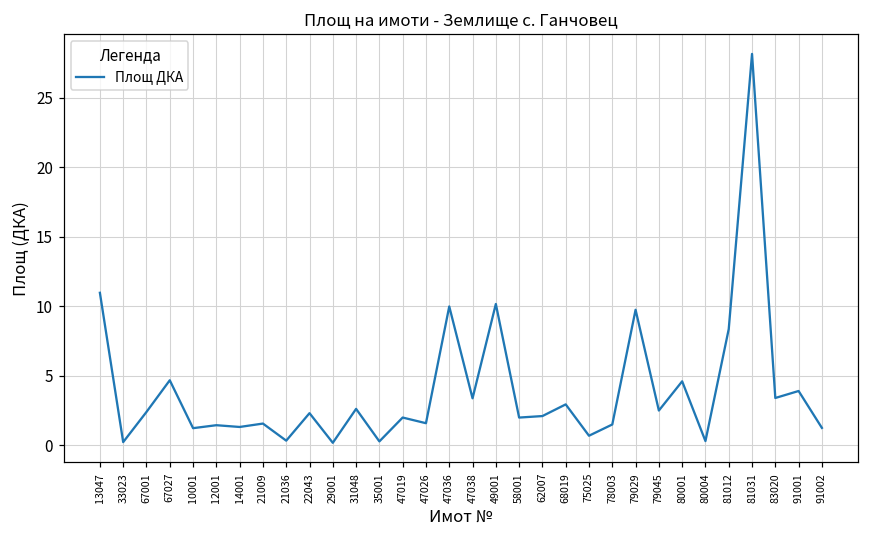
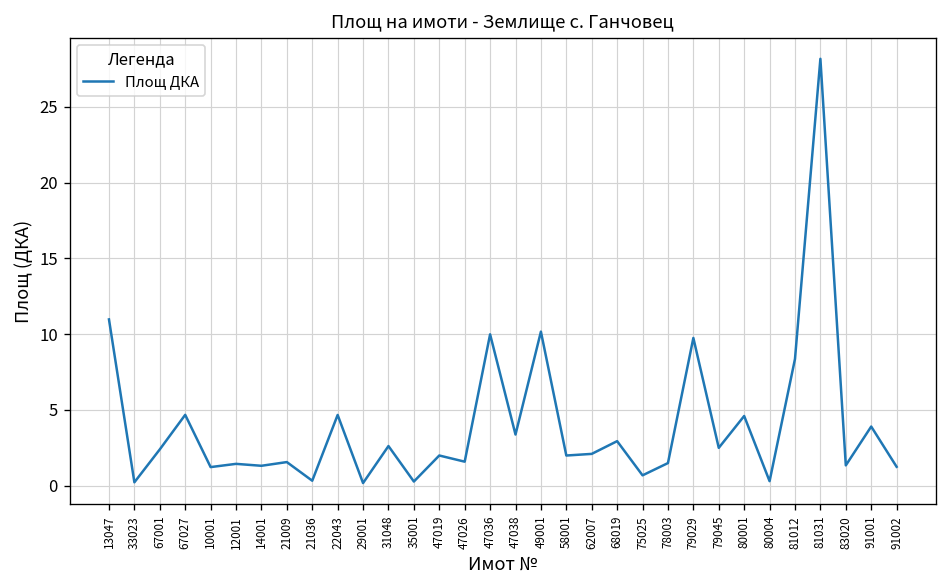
22043: 2.3 -> 4.7
83020: 3.4 -> 1.3
